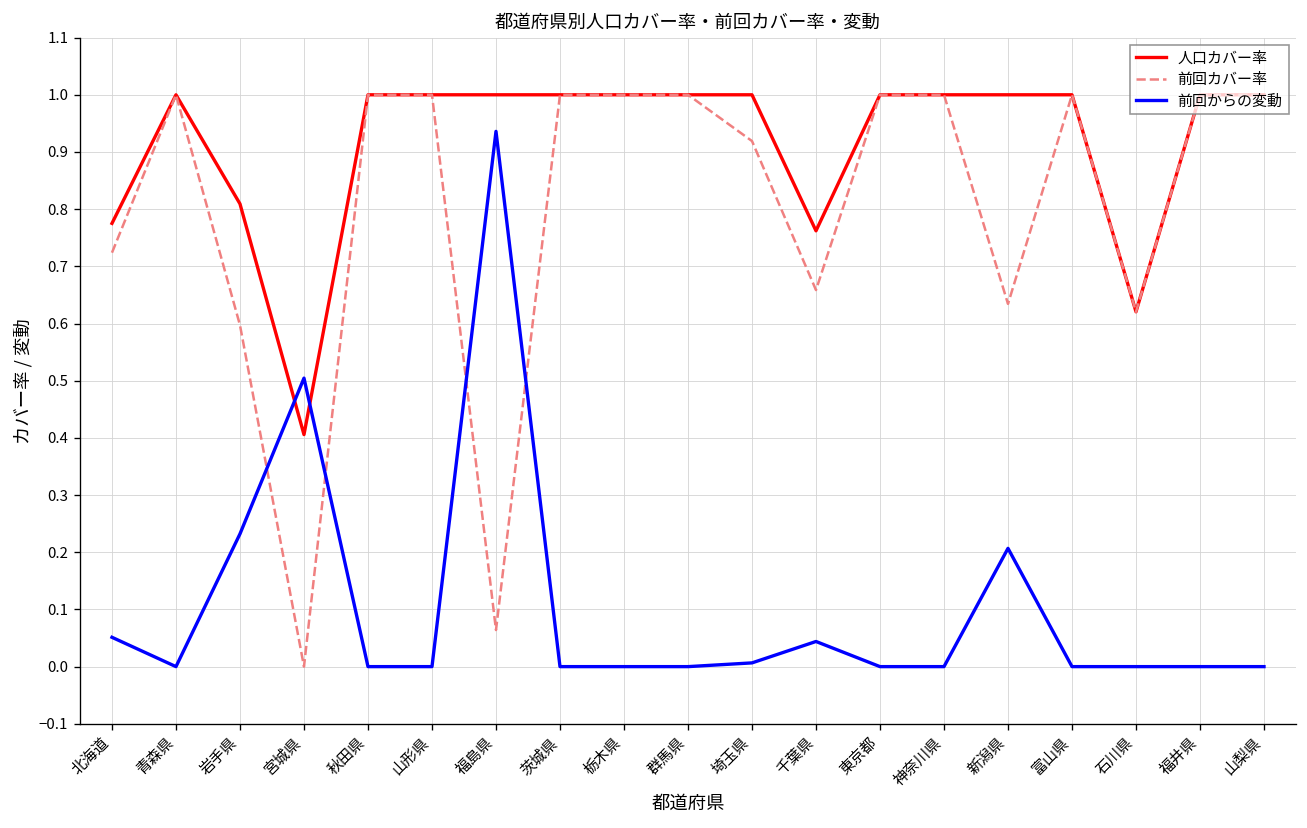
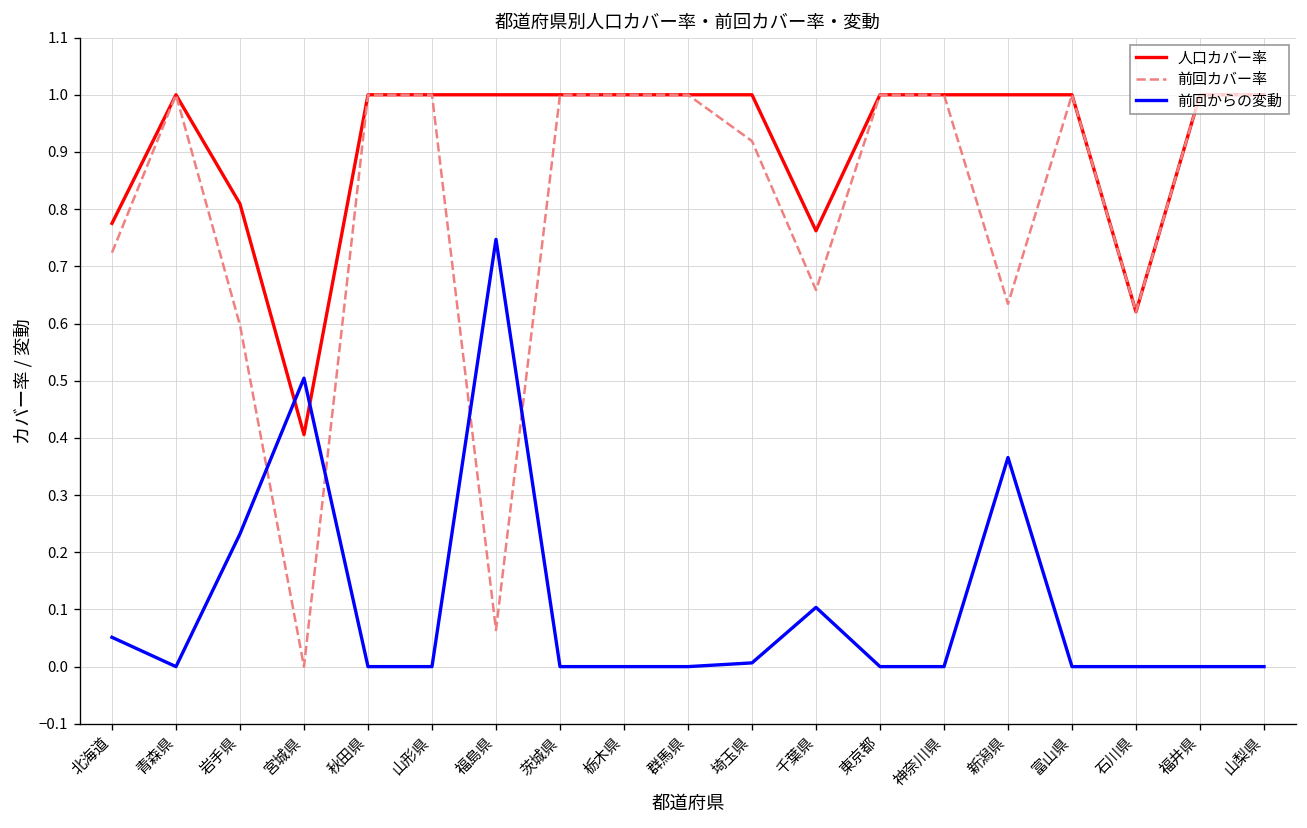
前回からの変動, 福島県: 0.94 -> 0.75
前回からの変動, 千葉県: 0.04 -> 0.10
前回からの変動, 新潟県: 0.21 -> 0.37
